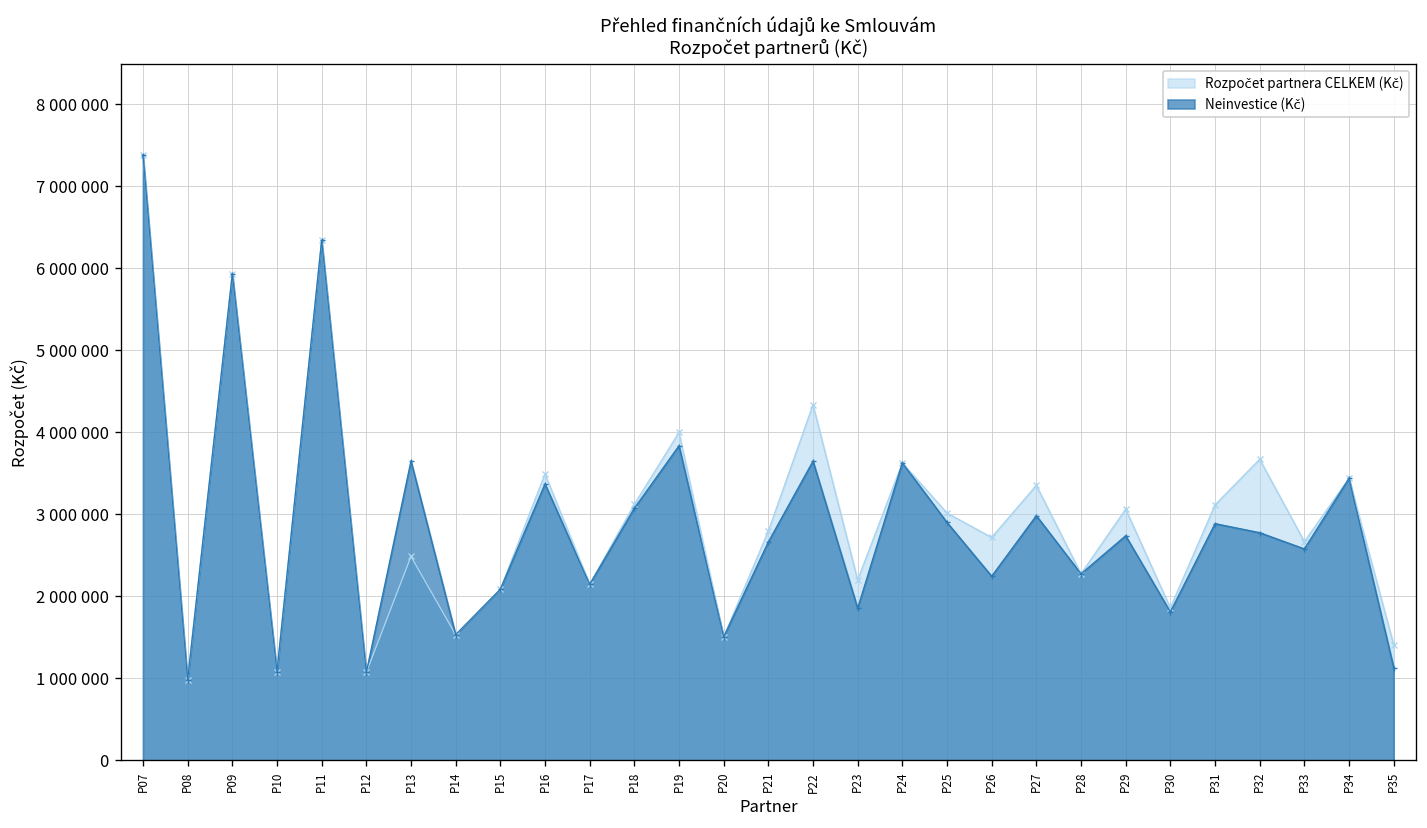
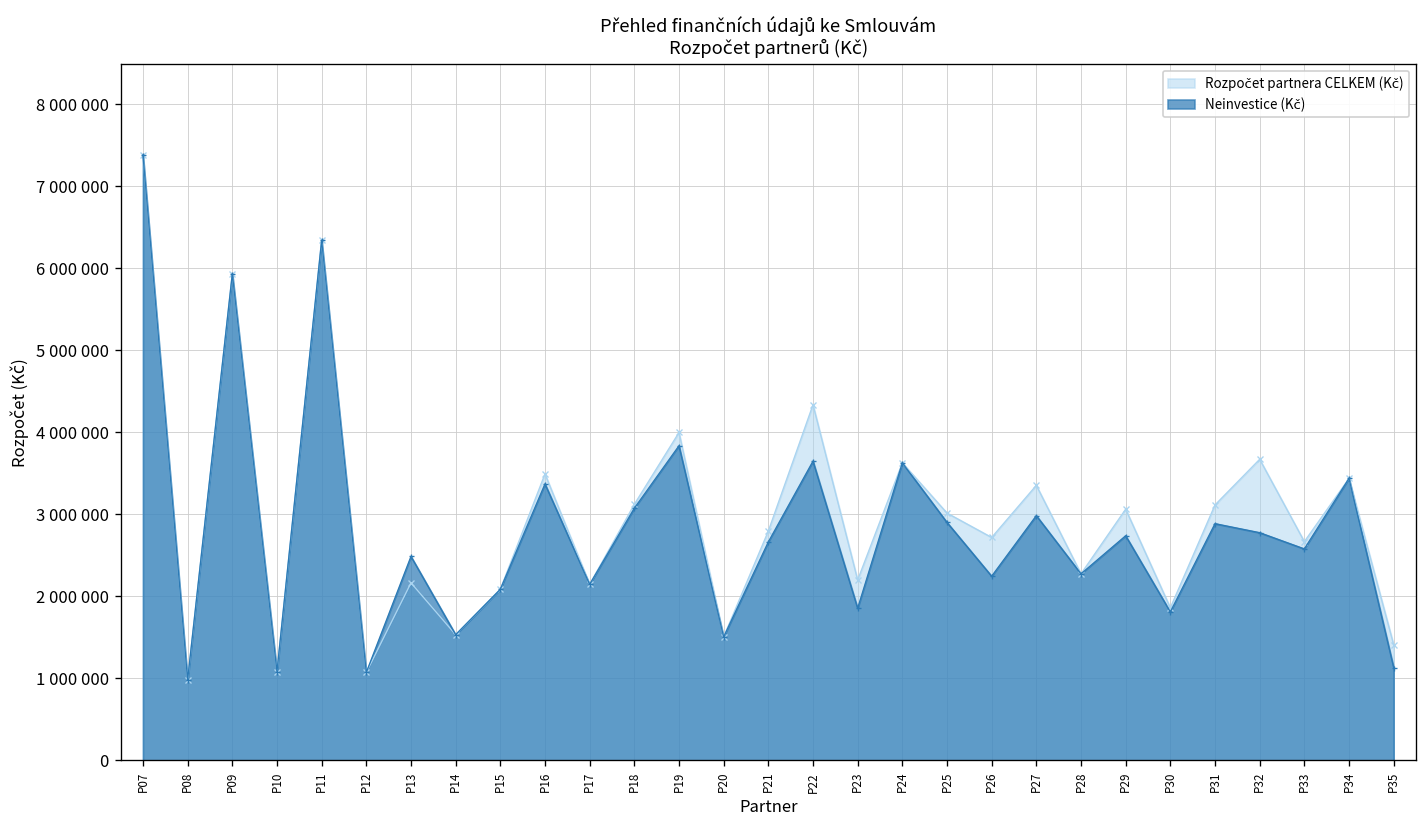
Rozpočet partnera CELKEM (Kč), P13: 2500000 -> 2200000
Neinvestice (Kč), P13: 3600000 -> 2500000
